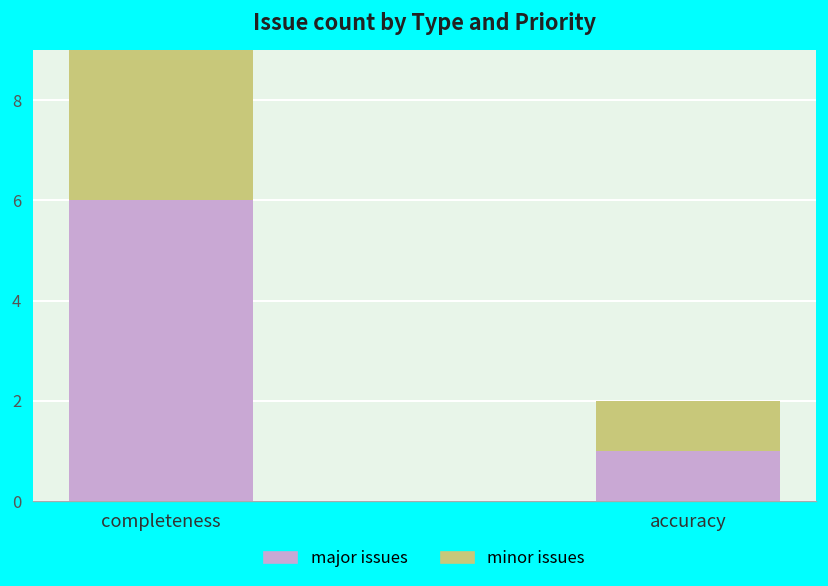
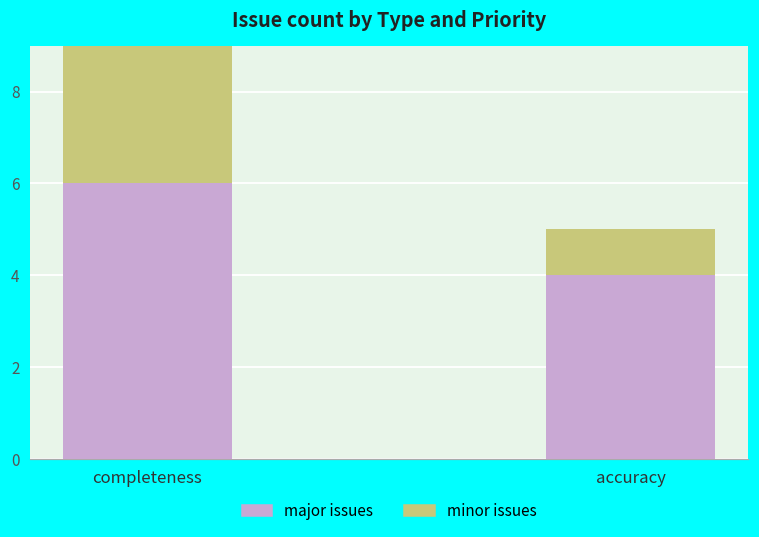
major issues, accuracy: 1 -> 4
